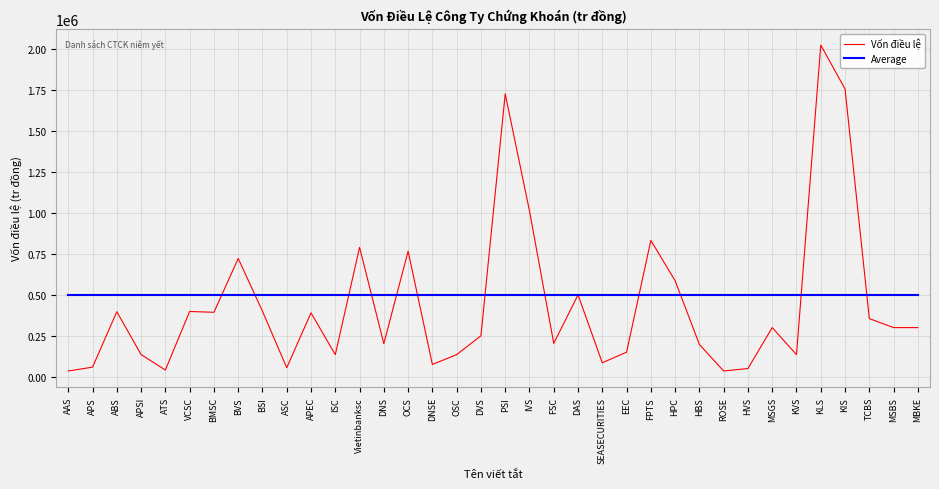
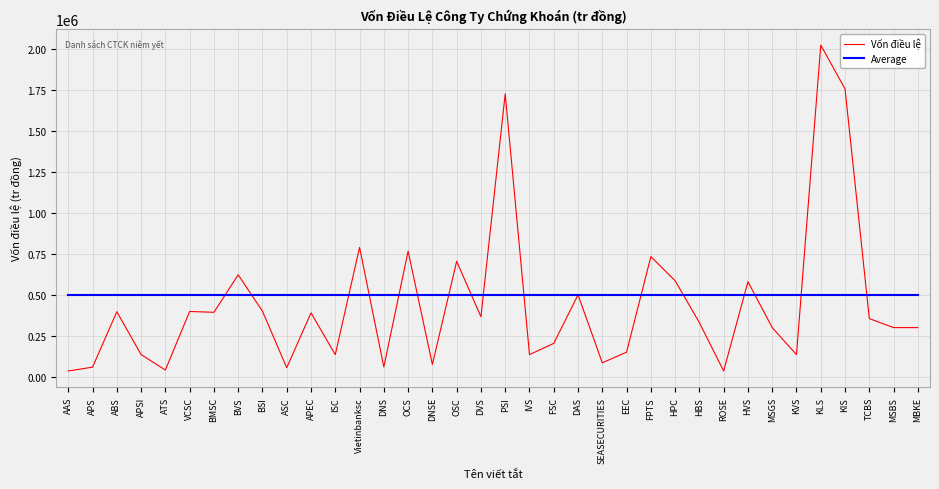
Vốn điều lệ, BVS: 720000 -> 620000
Vốn điều lệ, DNS: 200000 -> 60000
Vốn điều lệ, OSC: 140000 -> 700000
Vốn điều lệ, DVS: 250000 -> 370000
Vốn điều lệ, IVS: 1010000 -> 140000
Vốn điều lệ, FPTS: 830000 -> 730000
Vốn điều lệ, HBS: 200000 -> 330000
Vốn điều lệ, HVS: 50000 -> 580000
